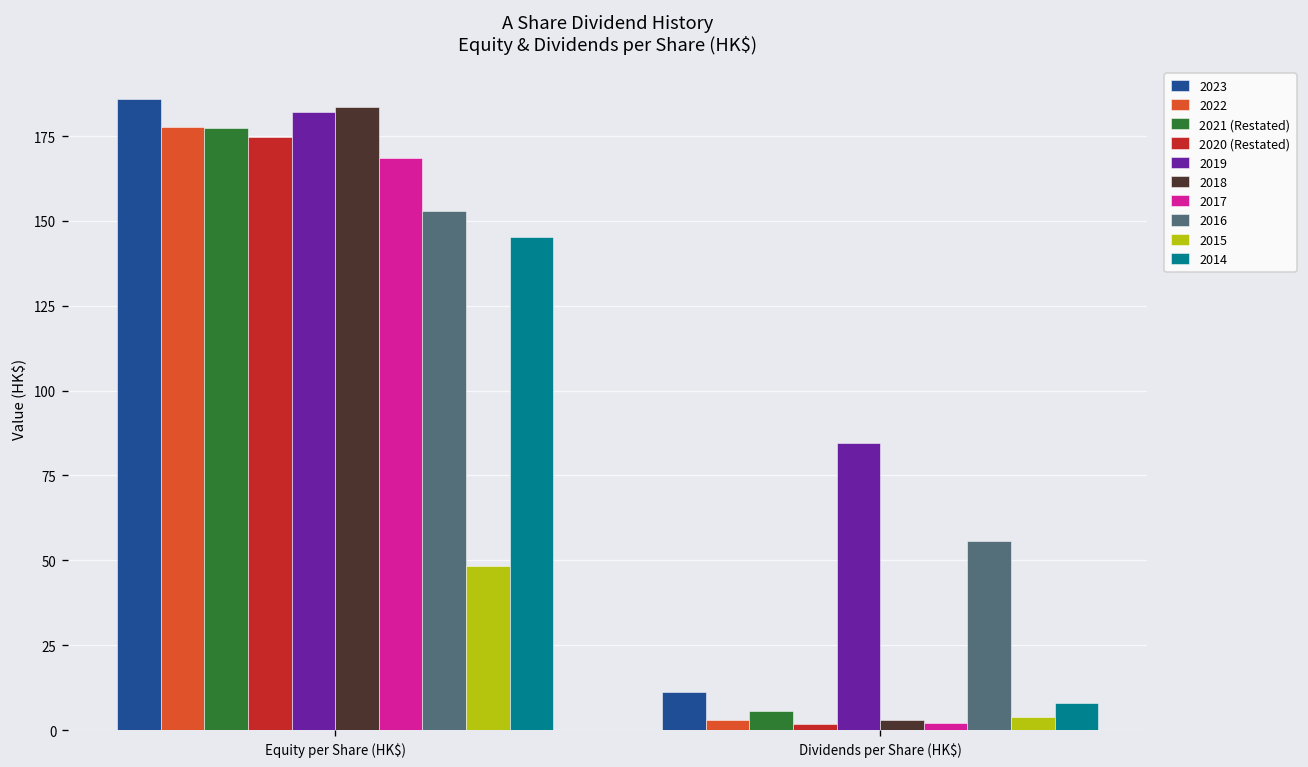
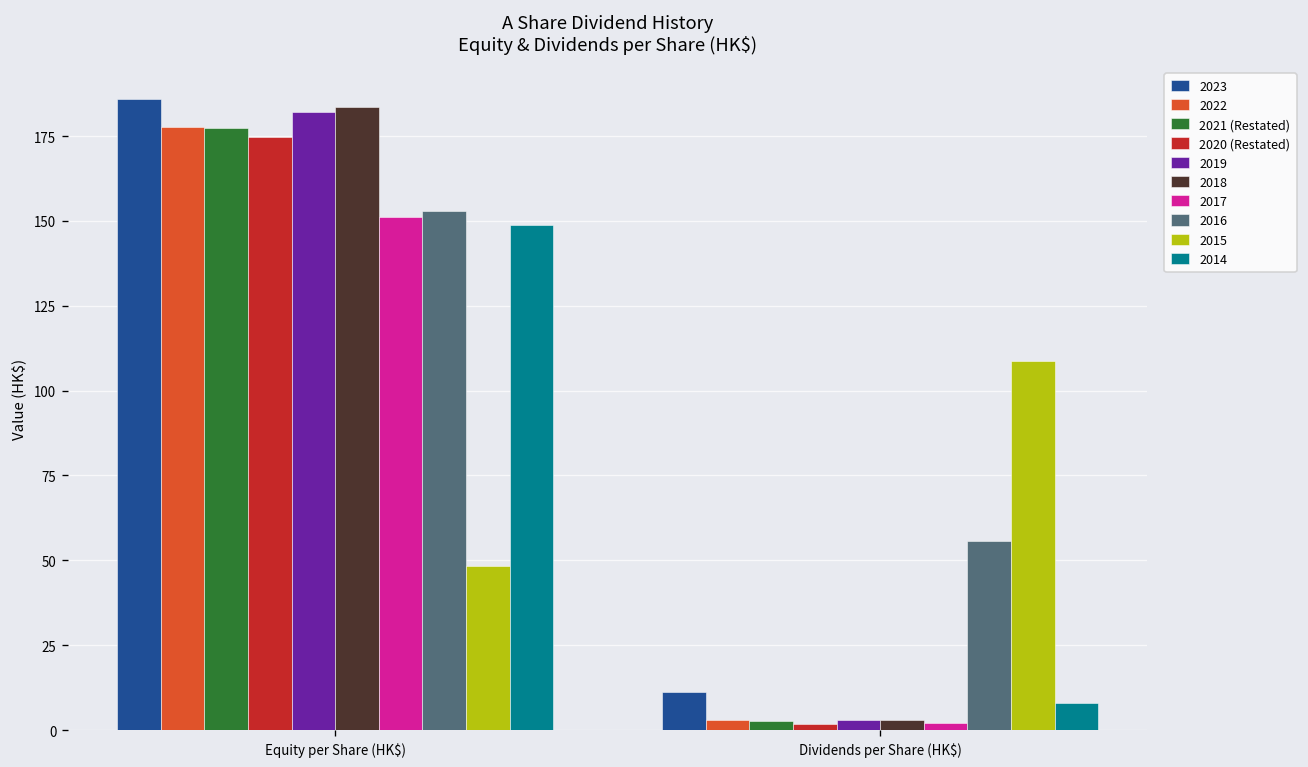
2017, Equity per Share (HK$): 169 -> 151
2014, Equity per Share (HK$): 145 -> 149
2021 (Restated), Dividends per Share (HK$): 6 -> 3
2019, Dividends per Share (HK$): 85 -> 3
2015, Dividends per Share (HK$): 4 -> 109
